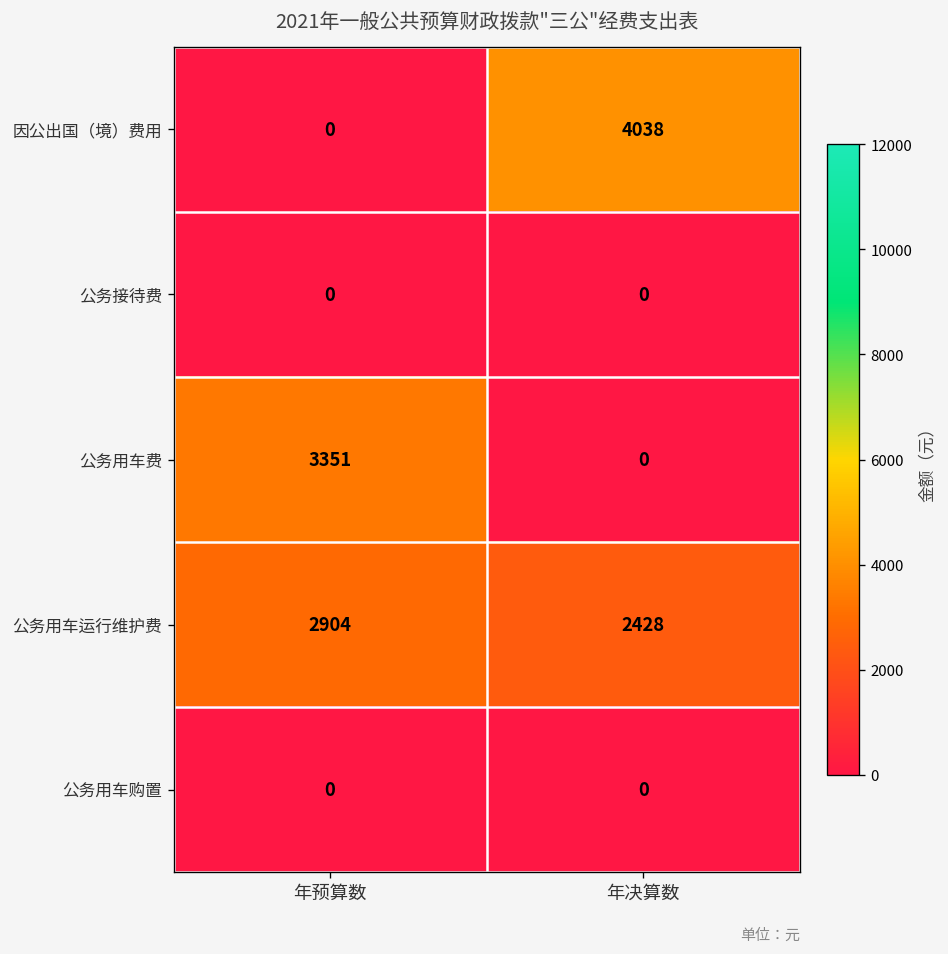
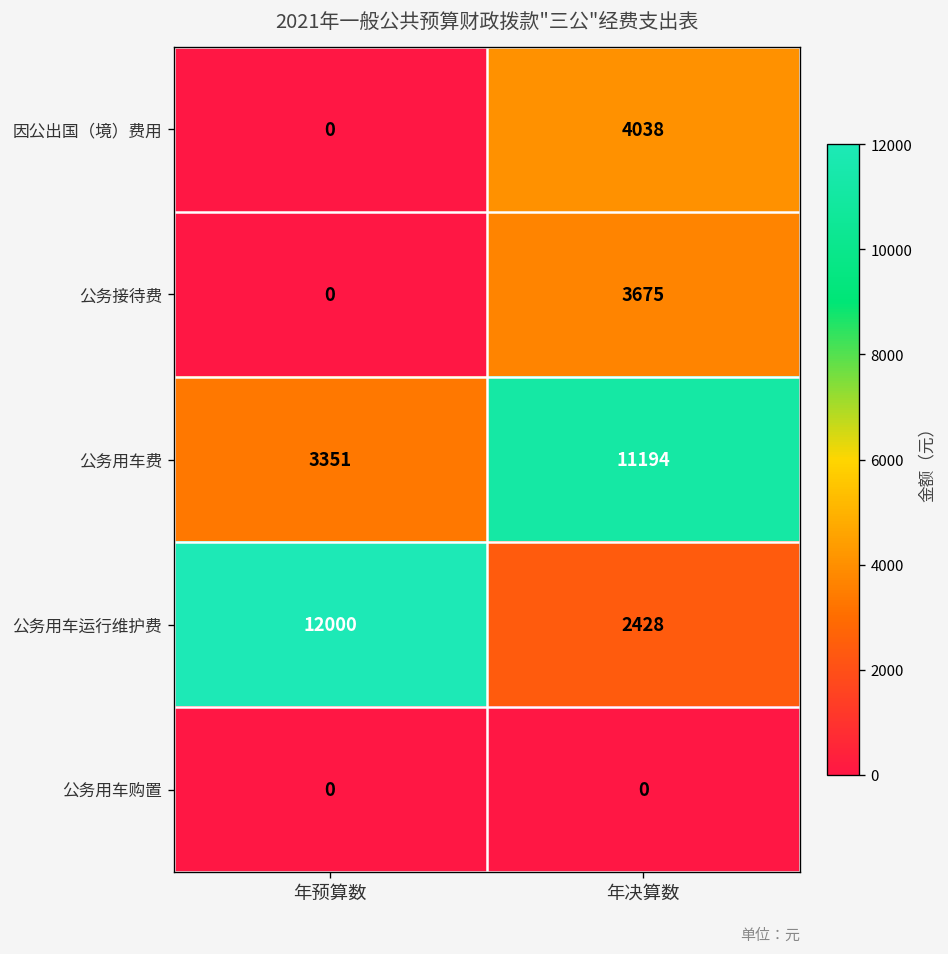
公务接待费, 年决算数: 0 -> 3675
公务用车费, 年决算数: 0 -> 11194
公务用车运行维护费, 年预算数: 2904 -> 12000
